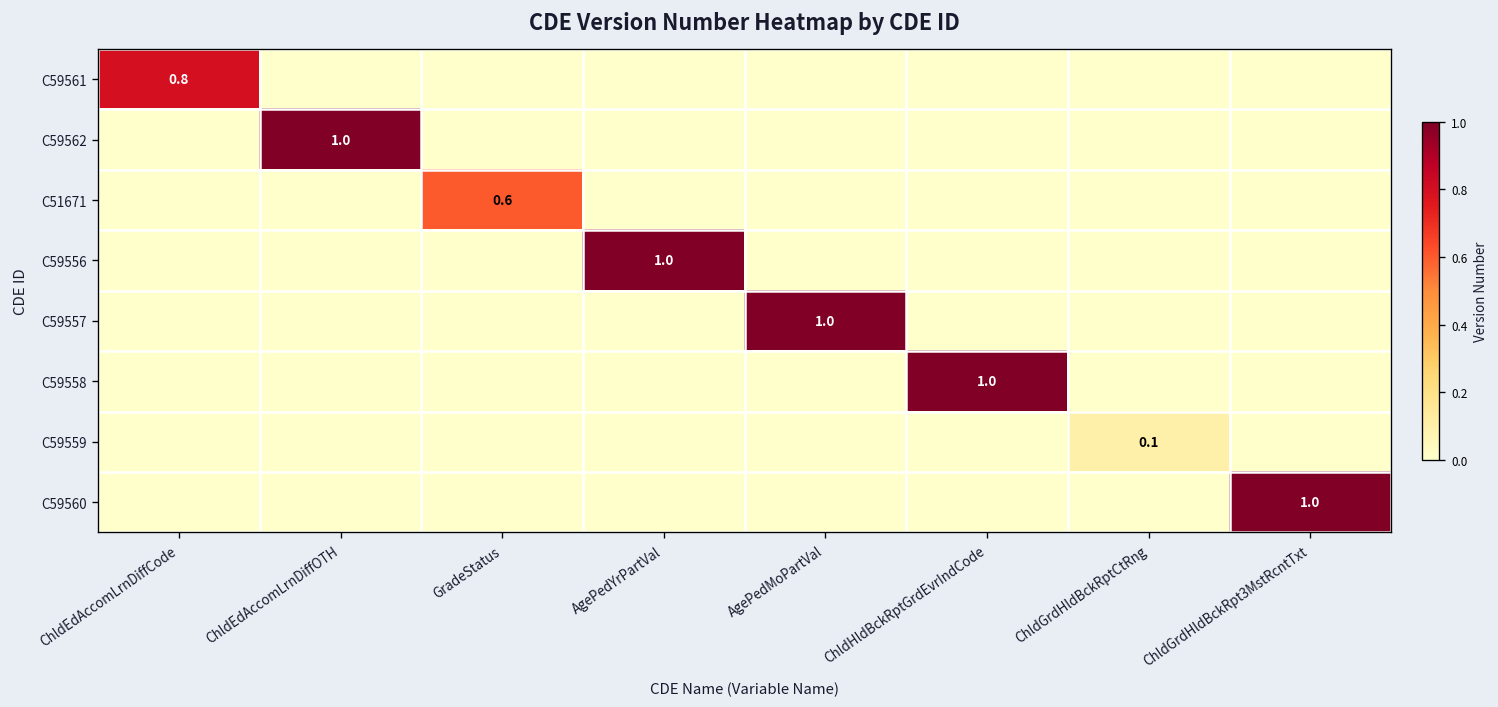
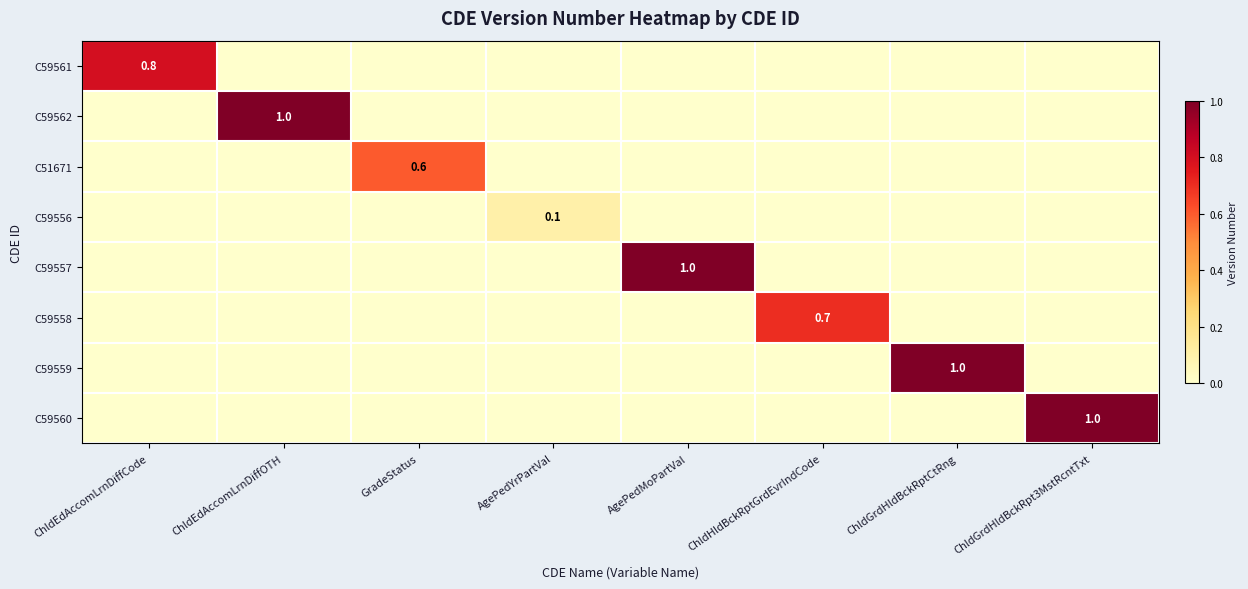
C59556, AgePedYrPartVal: 1.0 -> 0.1
C59558, ChldHldBckRptGrdEvrIndCode: 1.0 -> 0.7
C59559, ChldGrdHldBckRptCtRng: 0.1 -> 1.0
